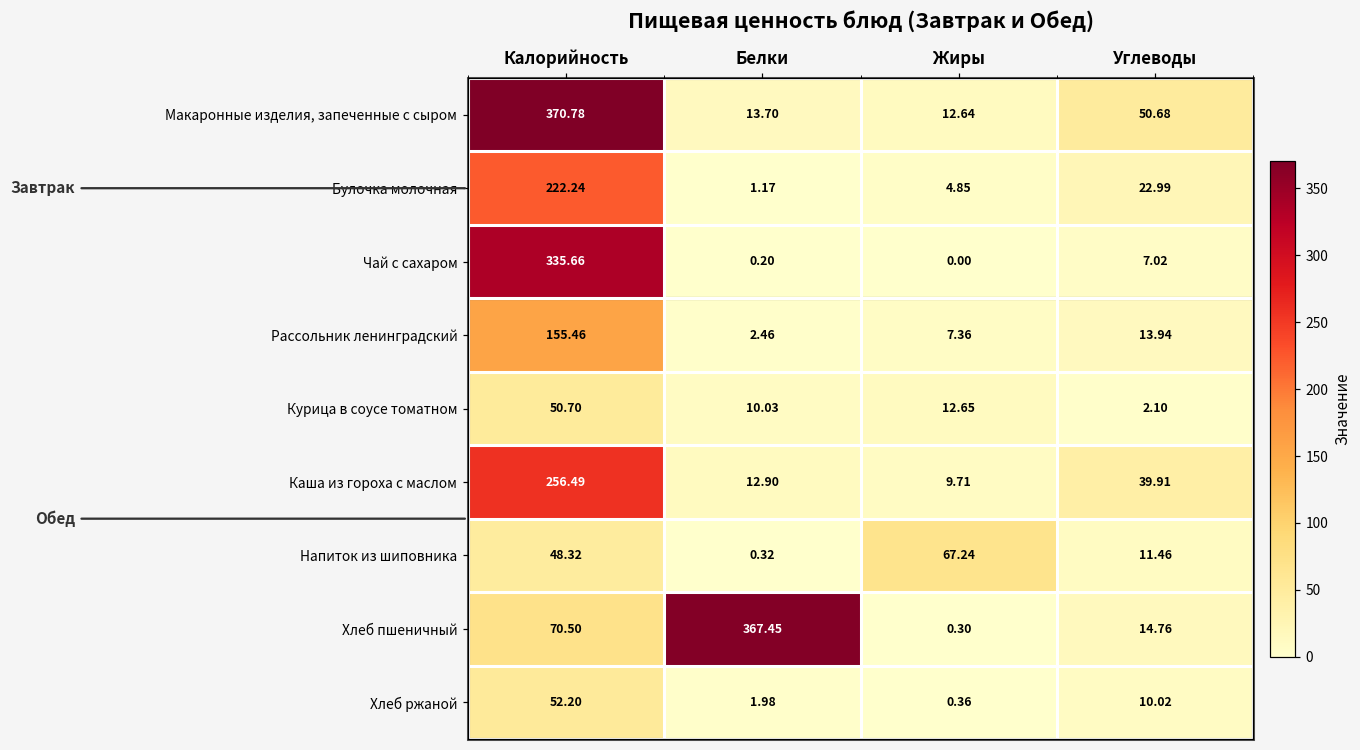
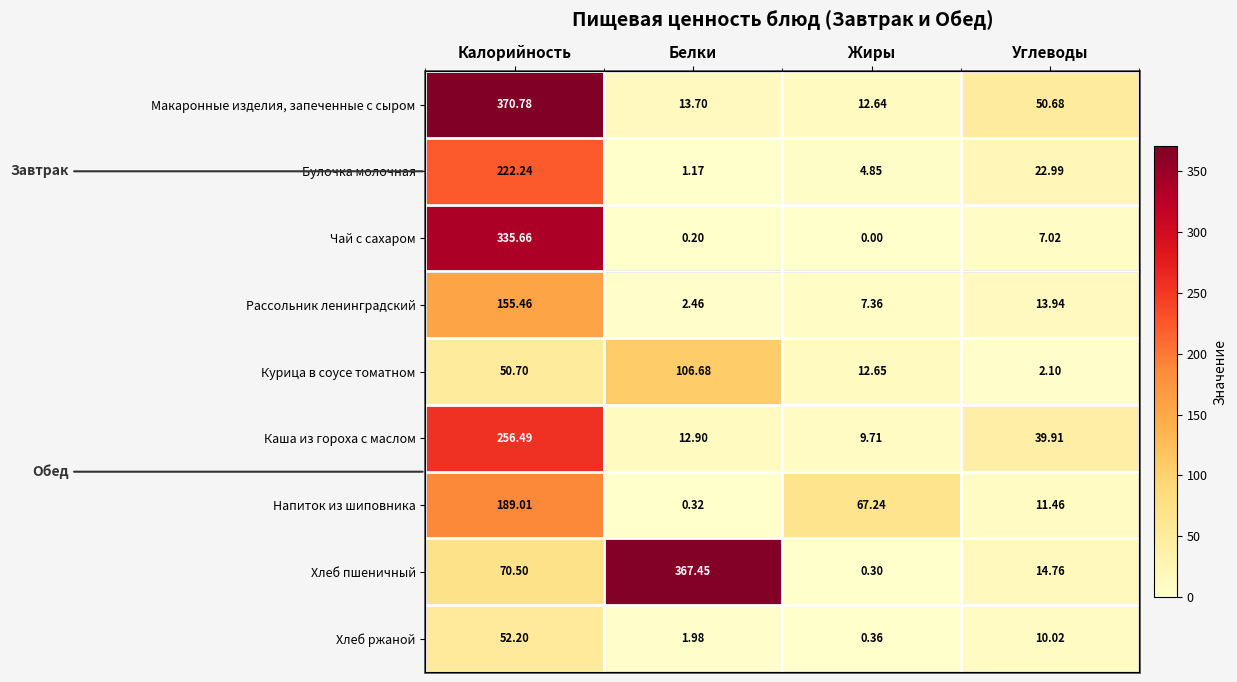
Курица в соусе томатном, Белки: 10.03 -> 106.68
Напиток из шиповника, Калорийность: 48.32 -> 189.01
